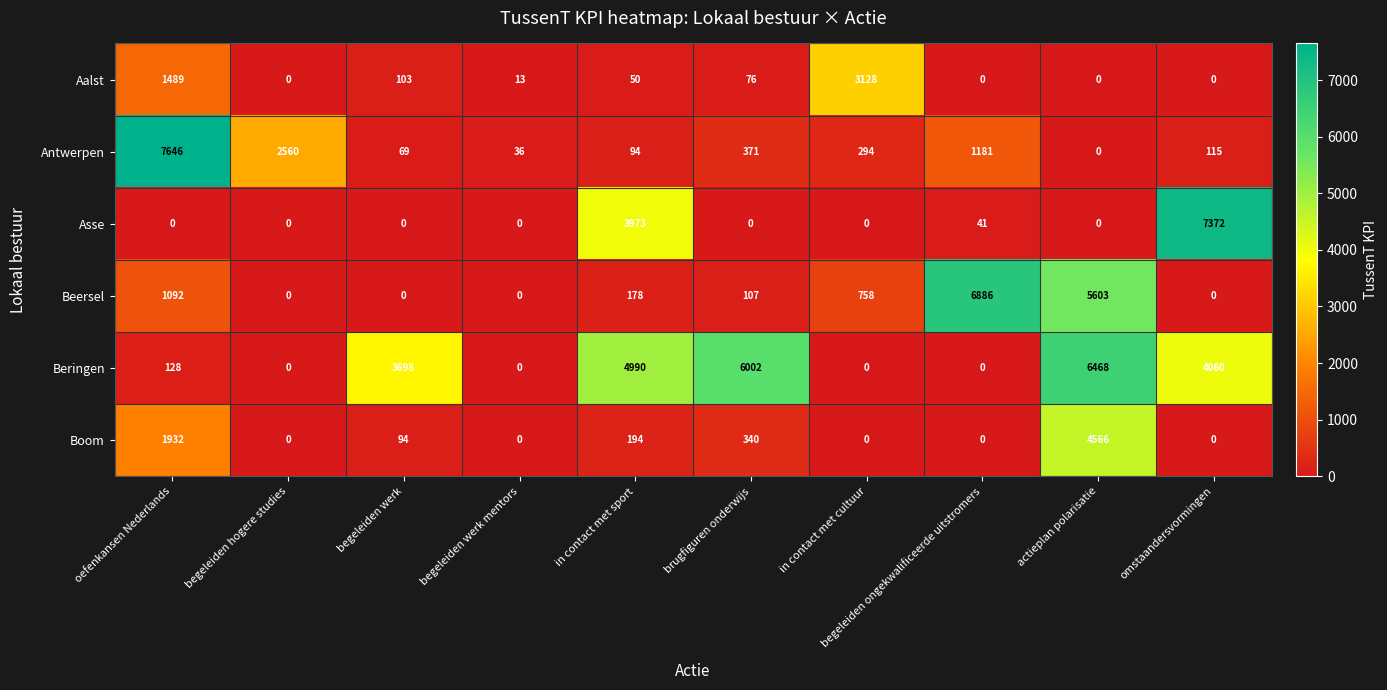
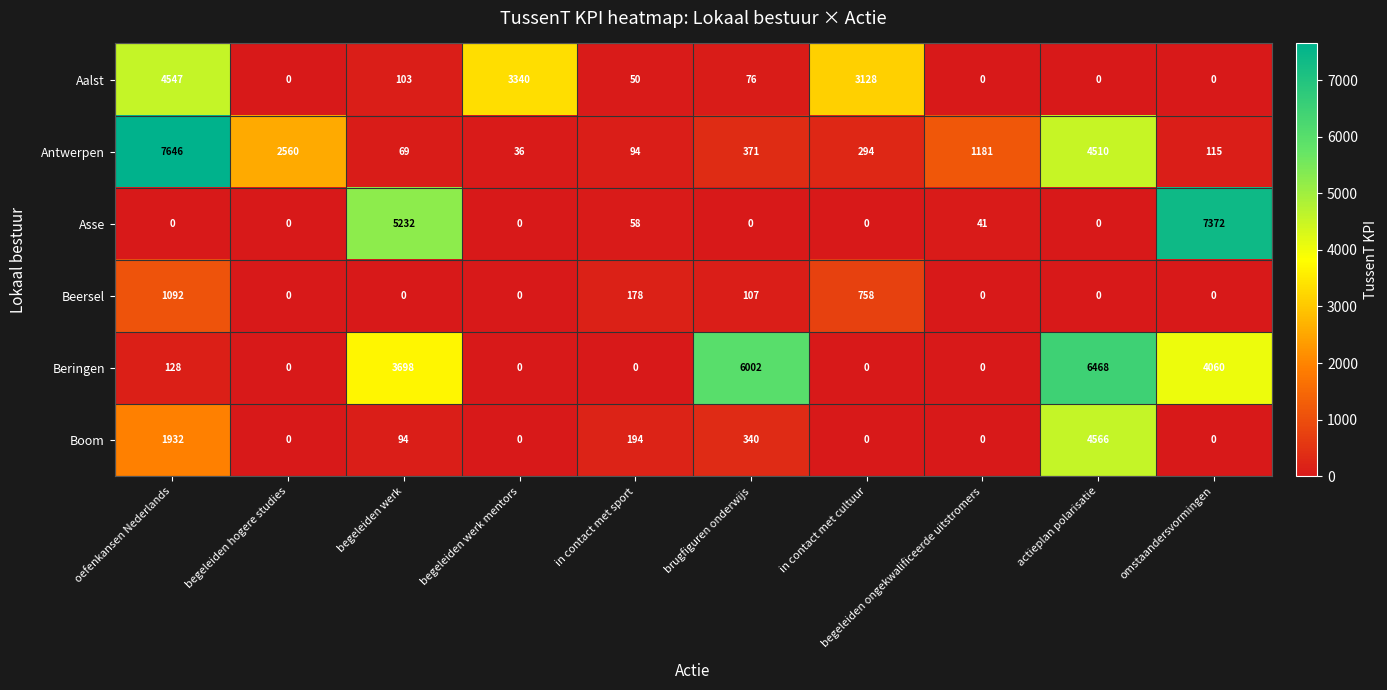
Aalst, oefenkansen Nederlands: 1489 -> 4547
Aalst, begeleiden werk mentors: 13 -> 3340
Antwerpen, actieplan polarisatie: 0 -> 4510
Asse, begeleiden werk: 0 -> 5232
Asse, in contact met sport: 3973 -> 58
Beersel, begeleiden ongekwalificeerde uitstromers: 6886 -> 0
Beersel, actieplan polarisatie: 5603 -> 0
Beringen, in contact met sport: 4990 -> 0
